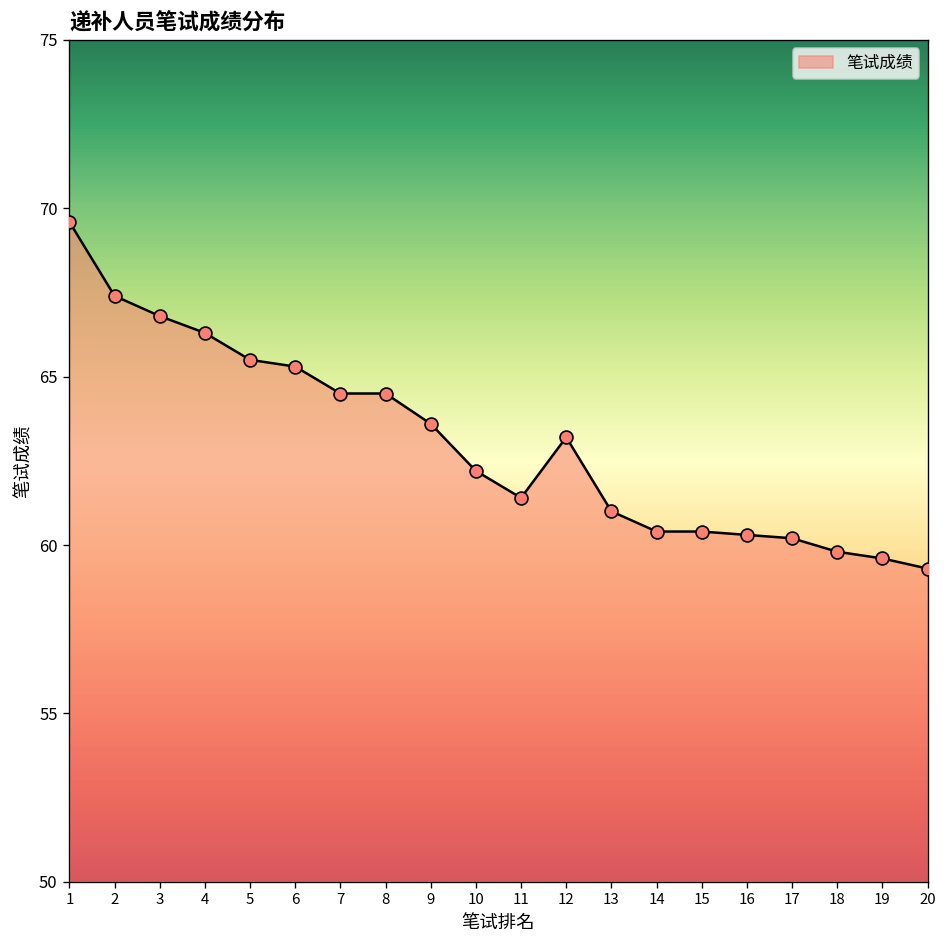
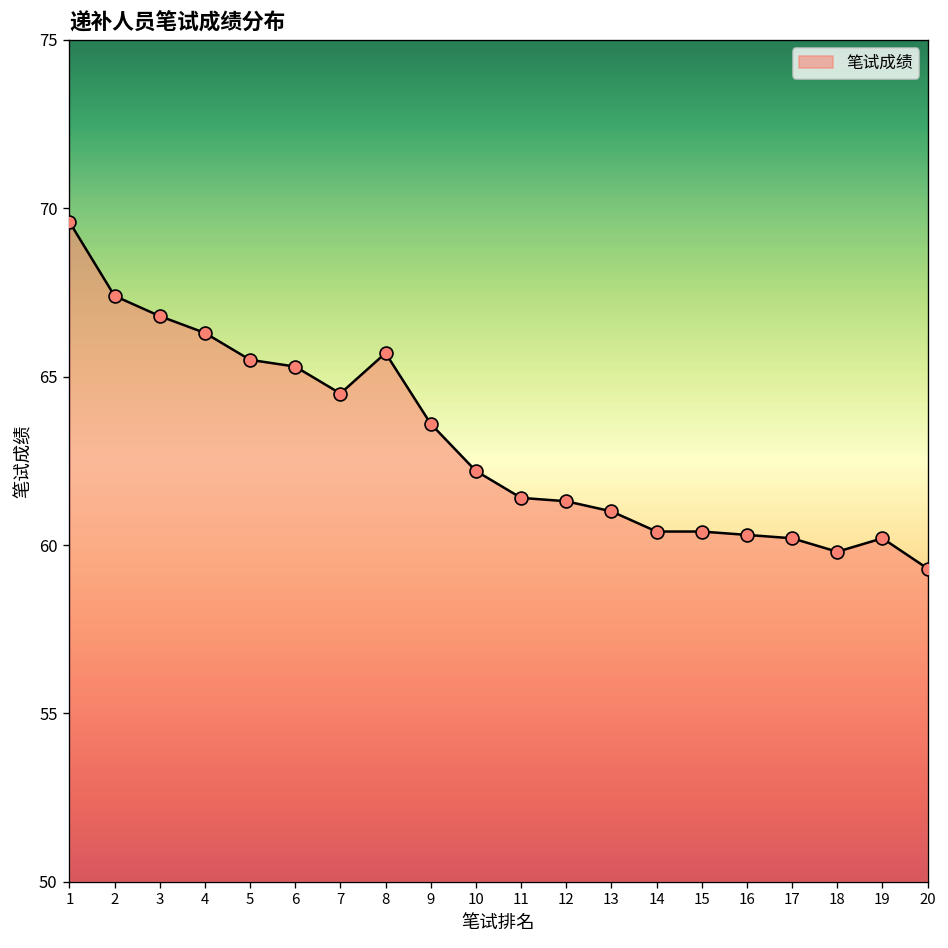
8: 64.5 -> 65.7
12: 63.2 -> 61.3
19: 59.6 -> 60.2
